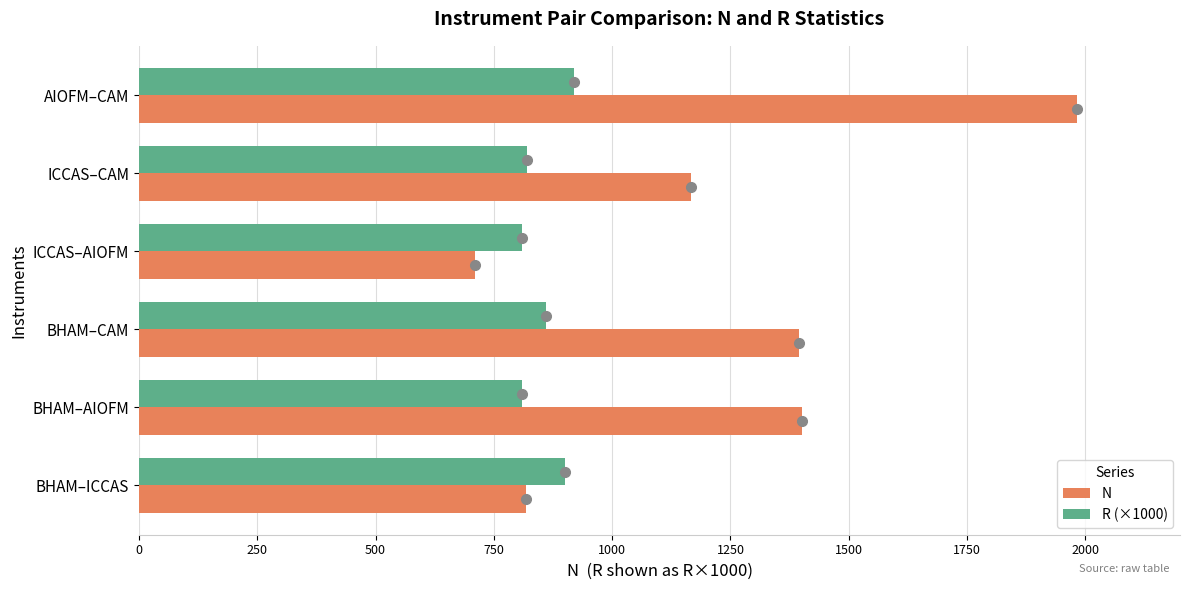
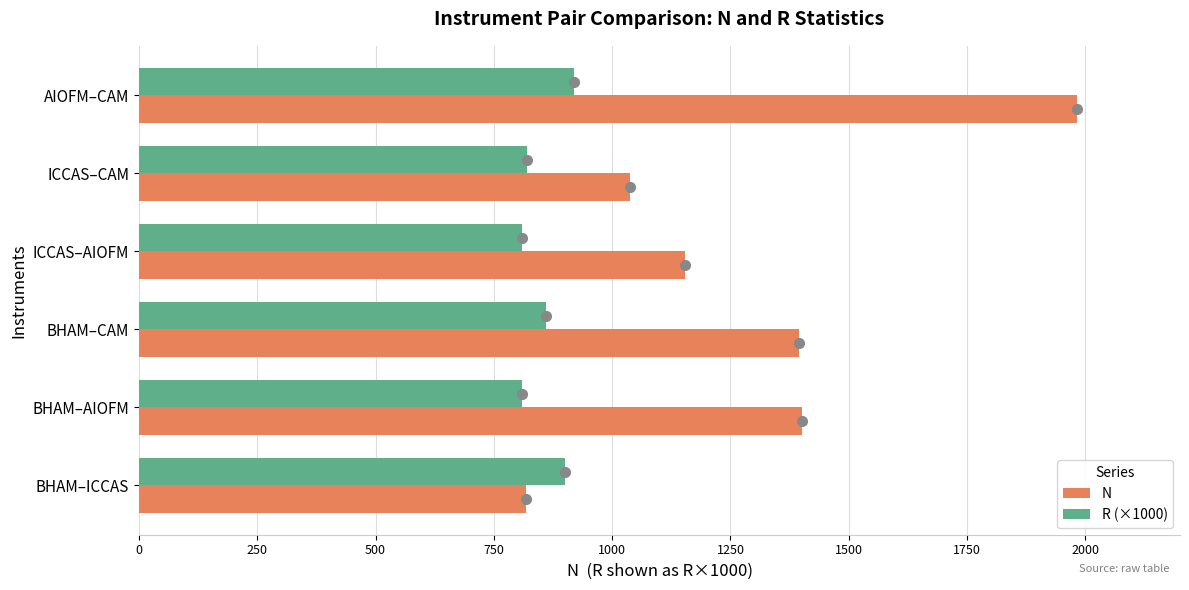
N, ICCAS–CAM: 1170 -> 1040
N, ICCAS–AIOFM: 710 -> 1150
